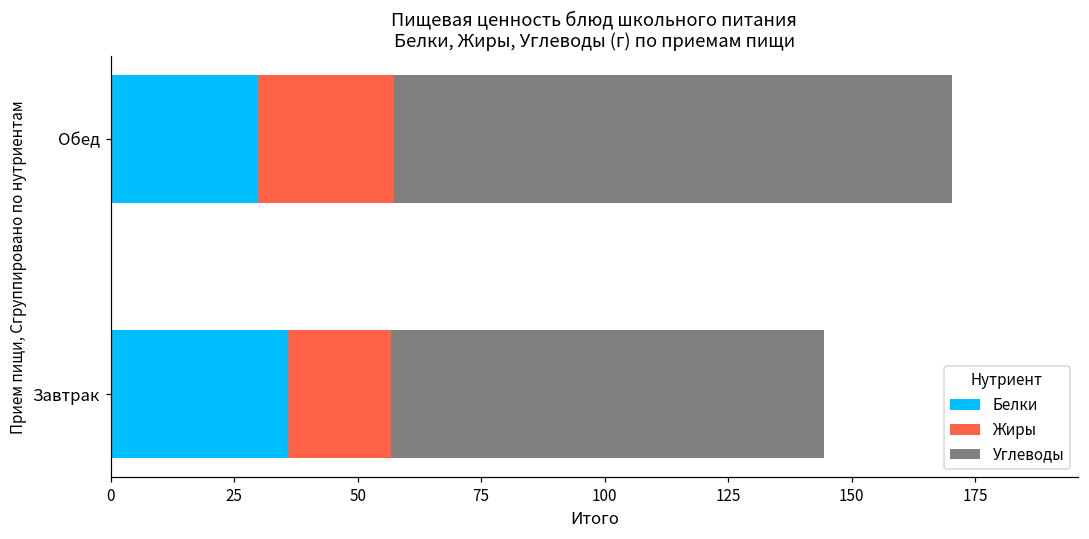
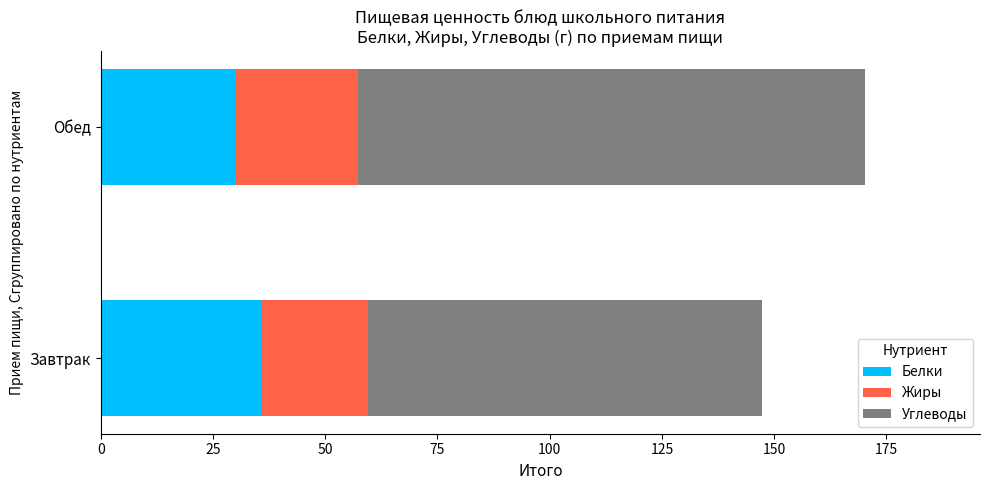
Жиры, Завтрак: 21 -> 24
